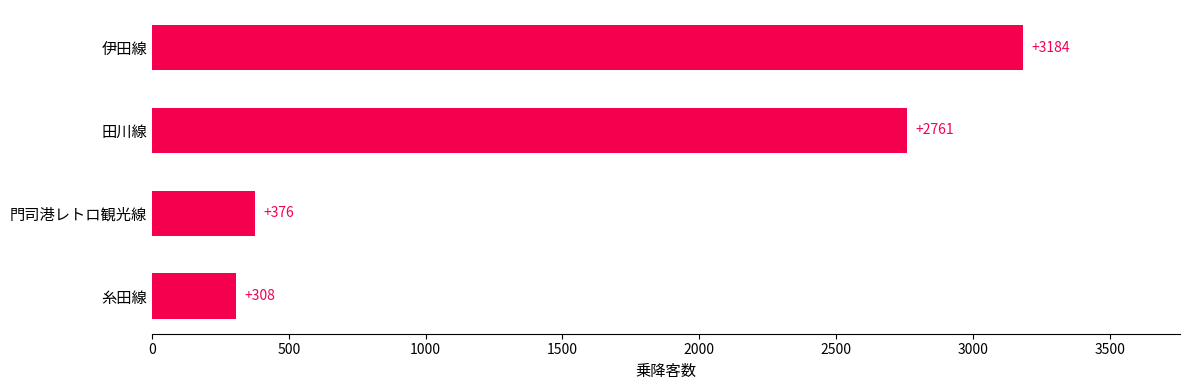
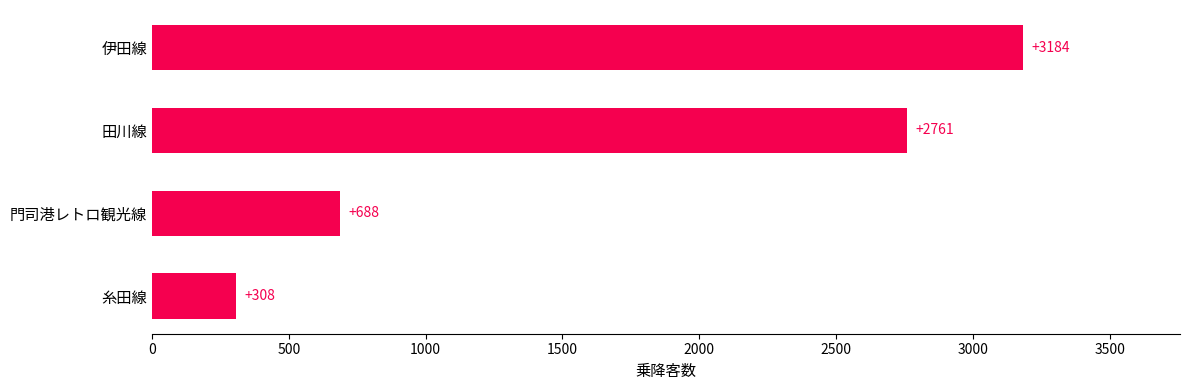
門司港レトロ観光線: +376 -> +688
